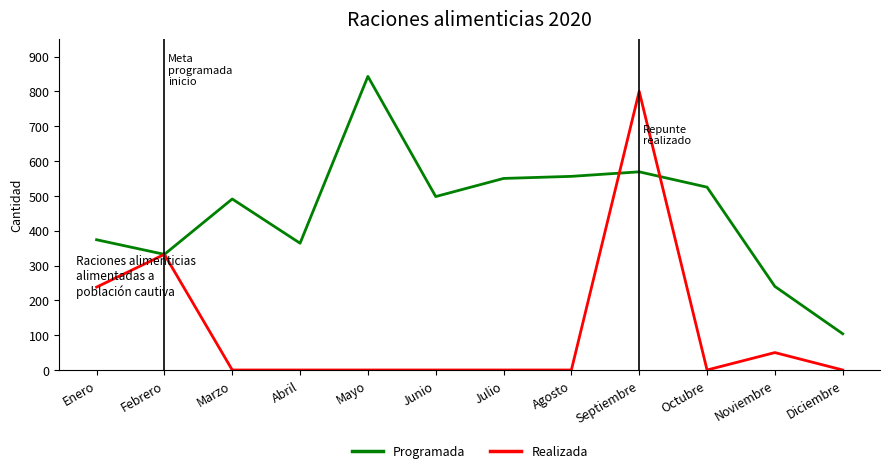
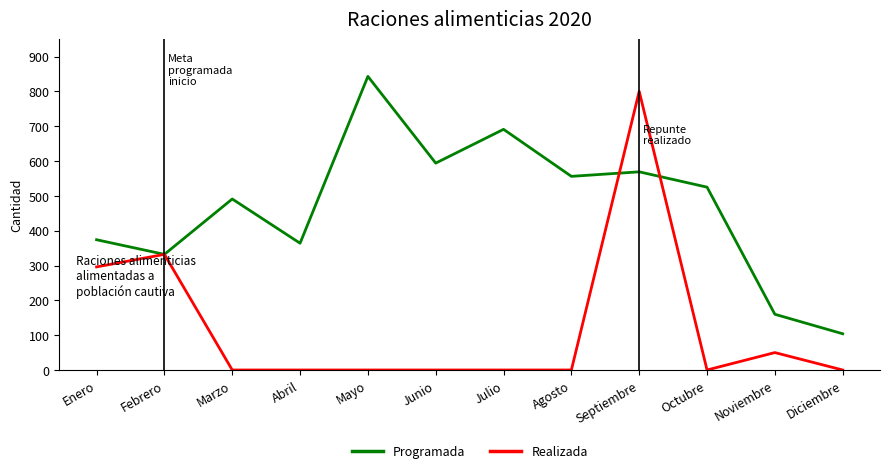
Realizada, Enero: 240 -> 300
Programada, Junio: 500 -> 590
Programada, Julio: 550 -> 690
Programada, Noviembre: 240 -> 160
